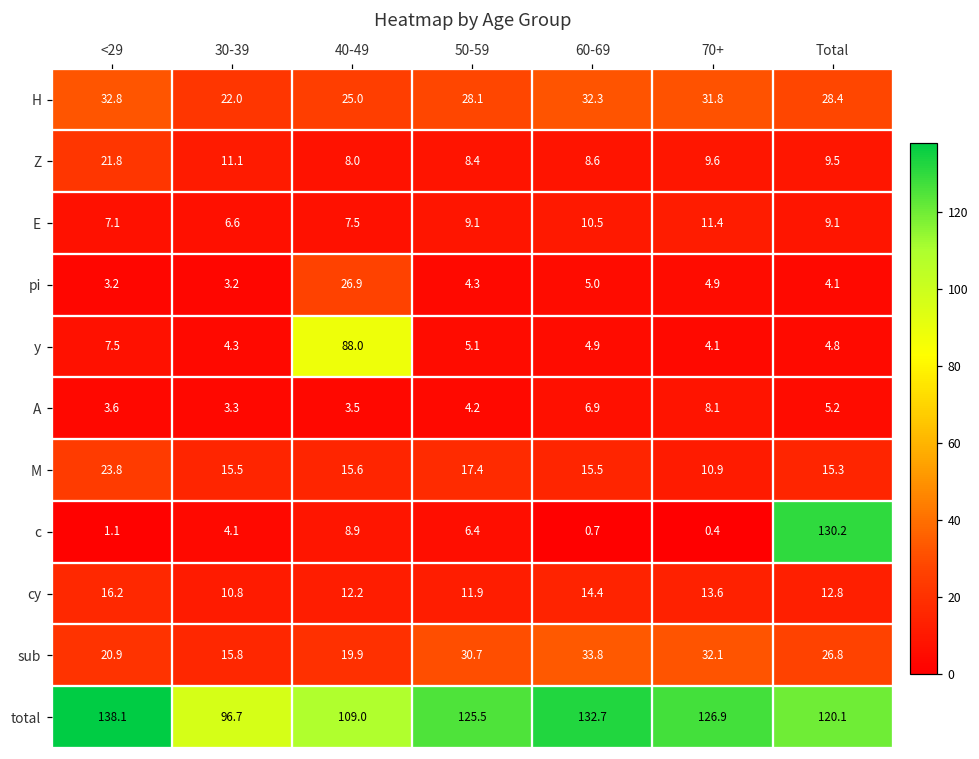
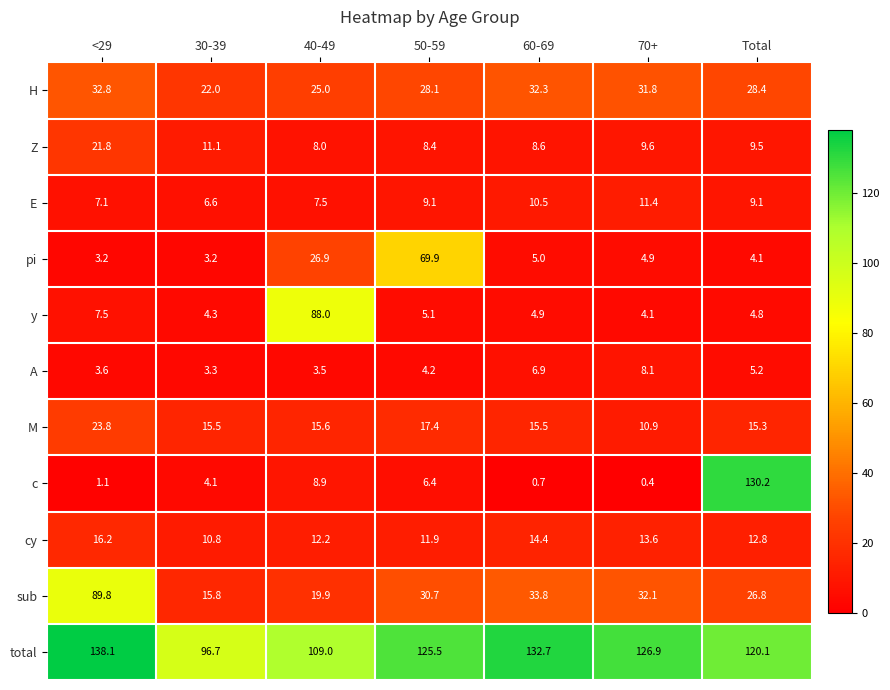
pi, 50-59: 4.3 -> 69.9
sub, <29: 20.9 -> 89.8
